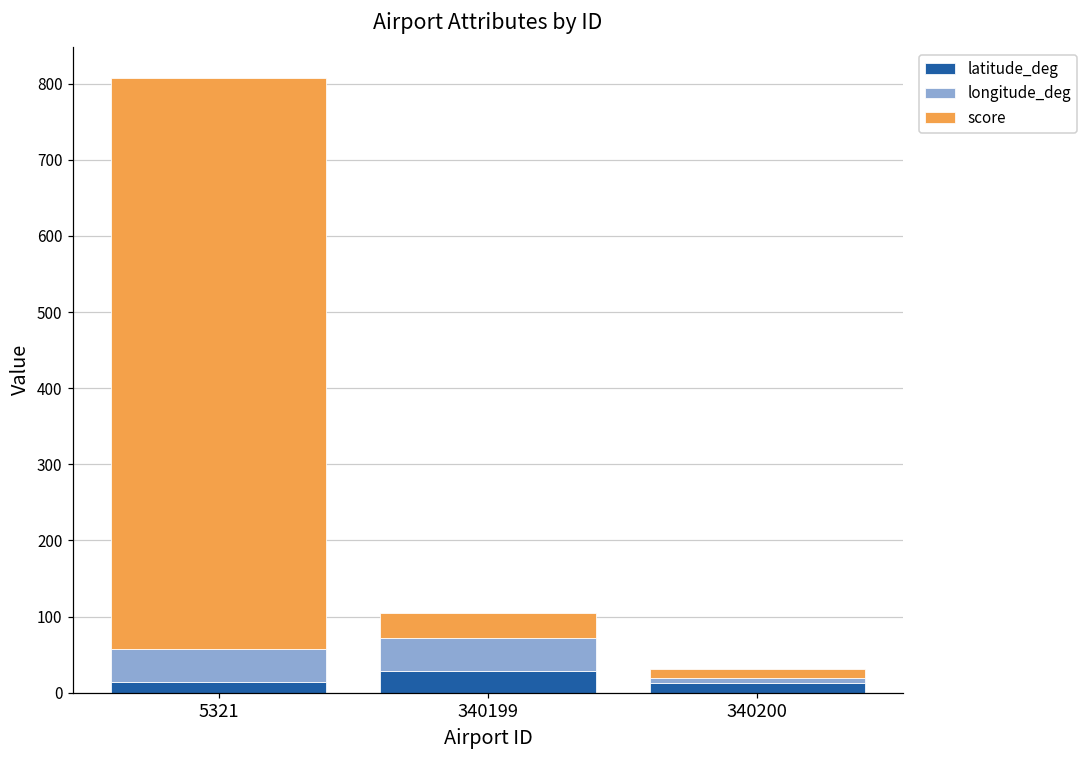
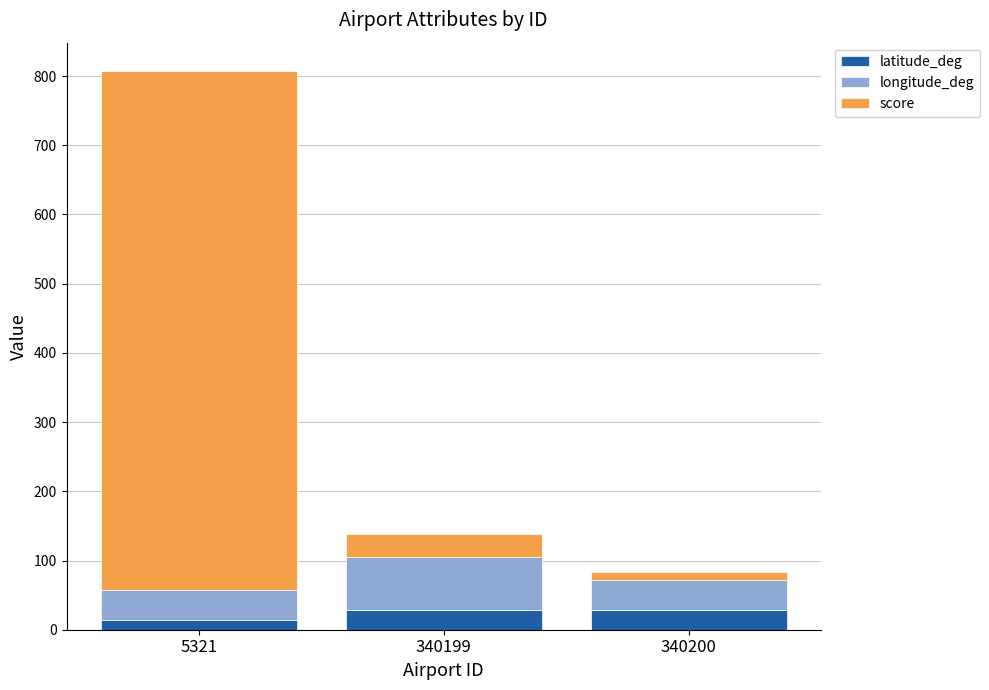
longitude_deg, 340199: 40 -> 80
latitude_deg, 340200: 10 -> 30
longitude_deg, 340200: 10 -> 40
